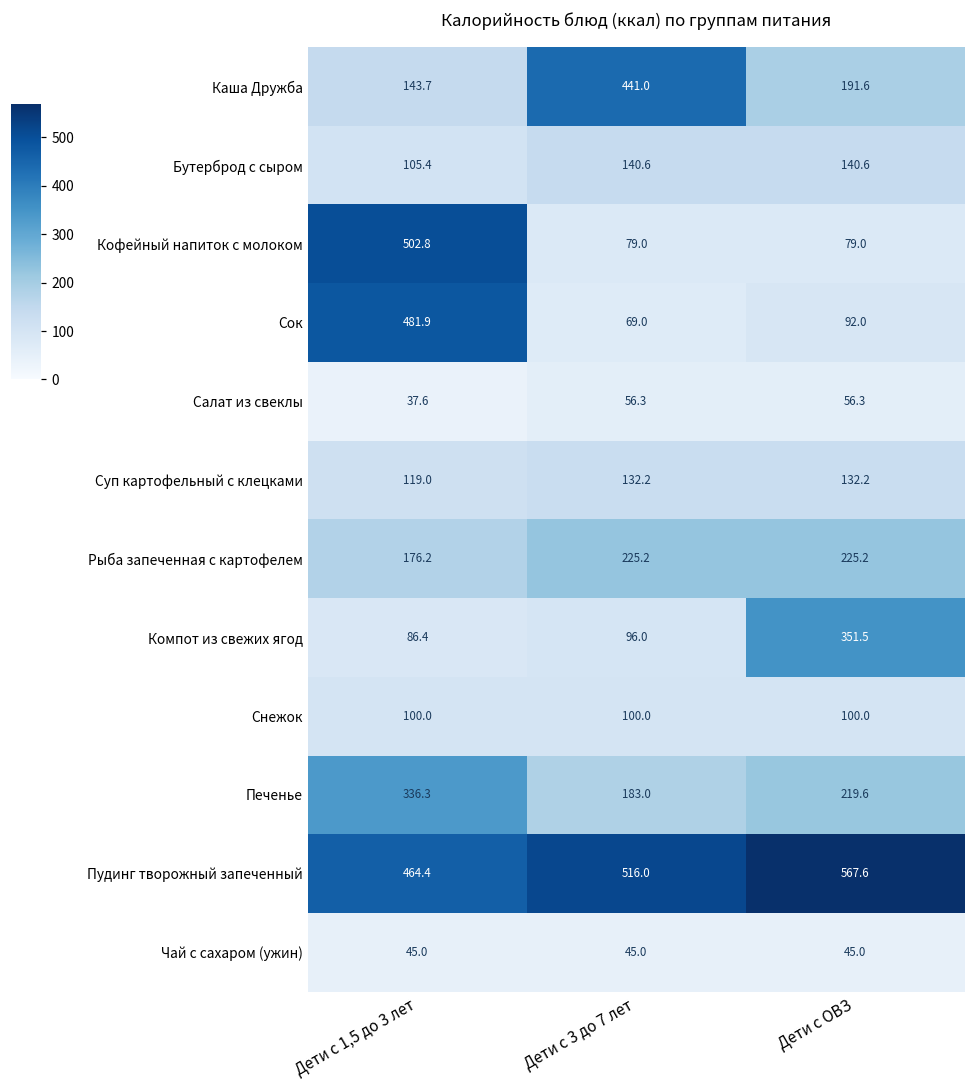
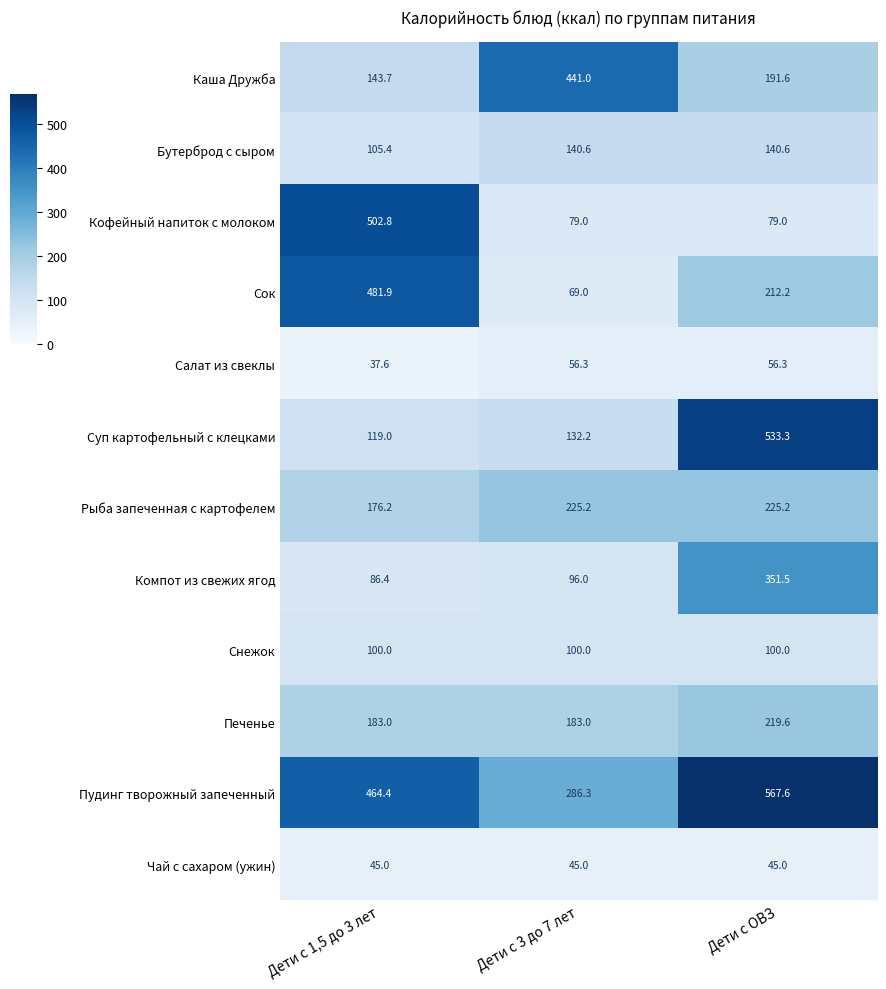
Сок, Дети с ОВЗ: 92.0 -> 212.2
Суп картофельный с клецками, Дети с ОВЗ: 132.2 -> 533.3
Печенье, Дети с 1,5 до 3 лет: 336.3 -> 183.0
Пудинг творожный запеченный, Дети с 3 до 7 лет: 516.0 -> 286.3
